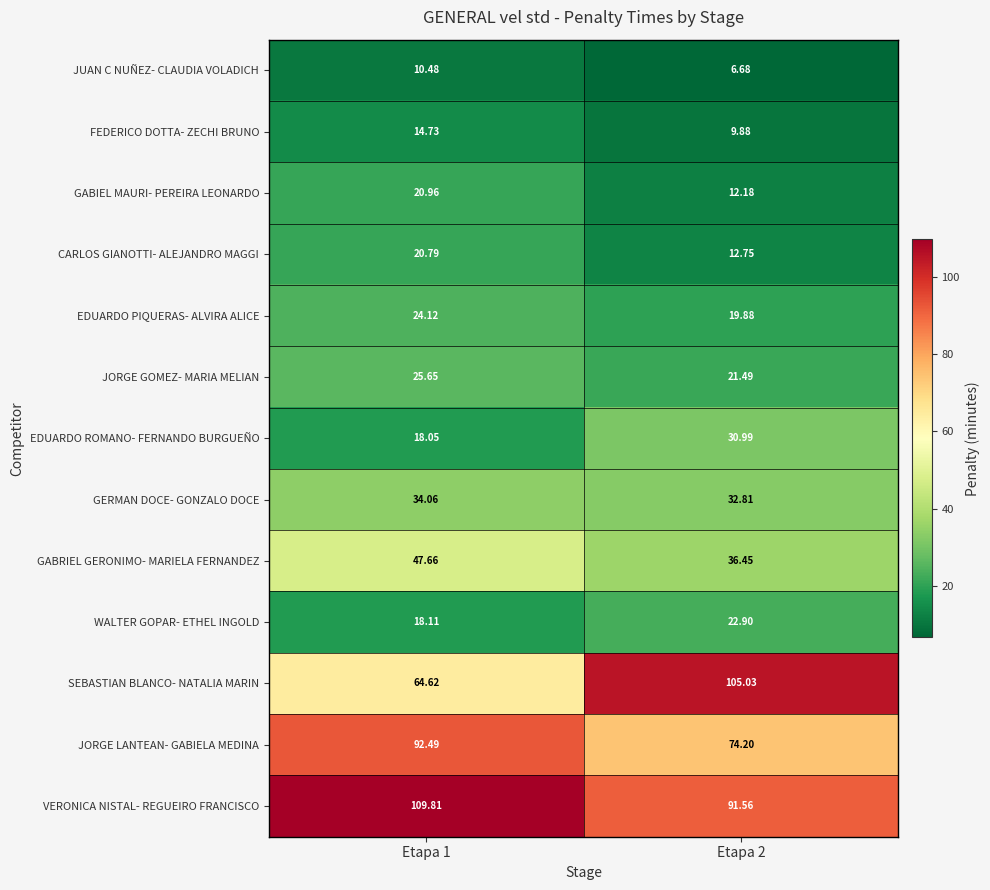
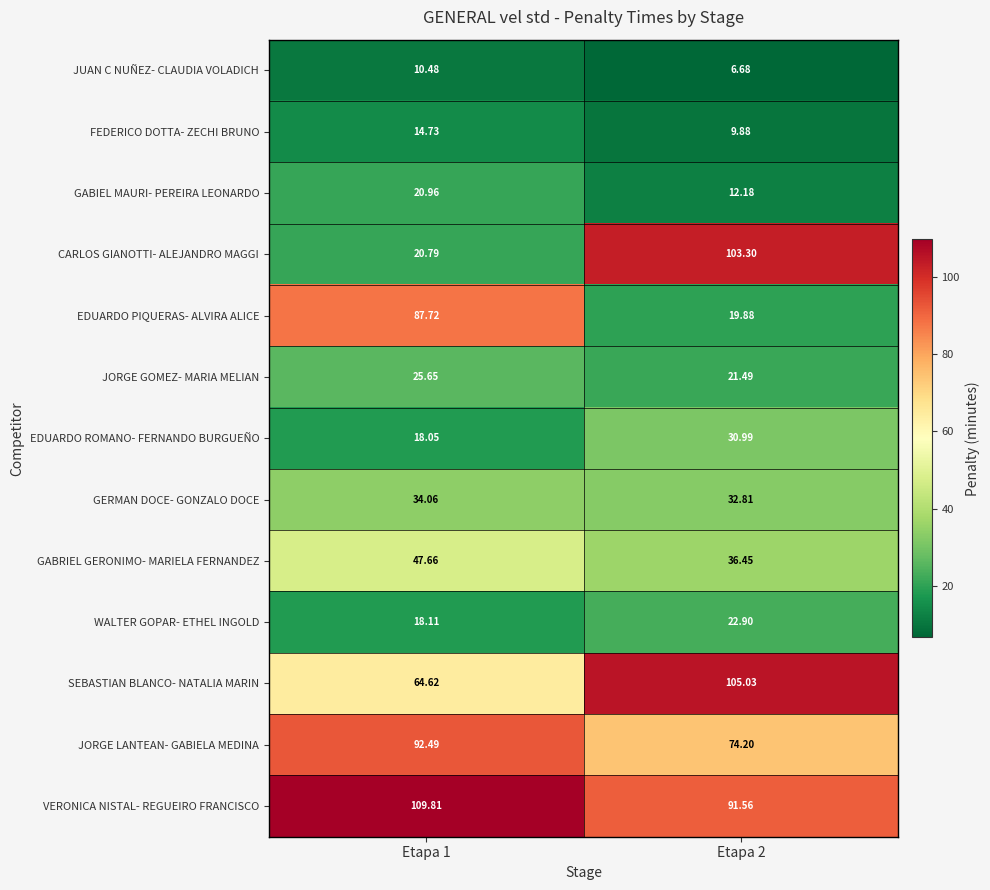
CARLOS GIANOTTI- ALEJANDRO MAGGI, Etapa 2: 12.75 -> 103.30
EDUARDO PIQUERAS- ALVIRA ALICE, Etapa 1: 24.12 -> 87.72
